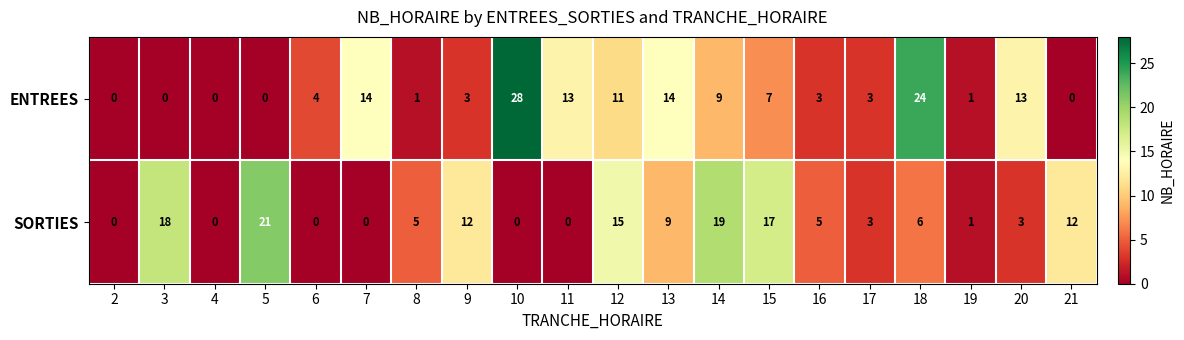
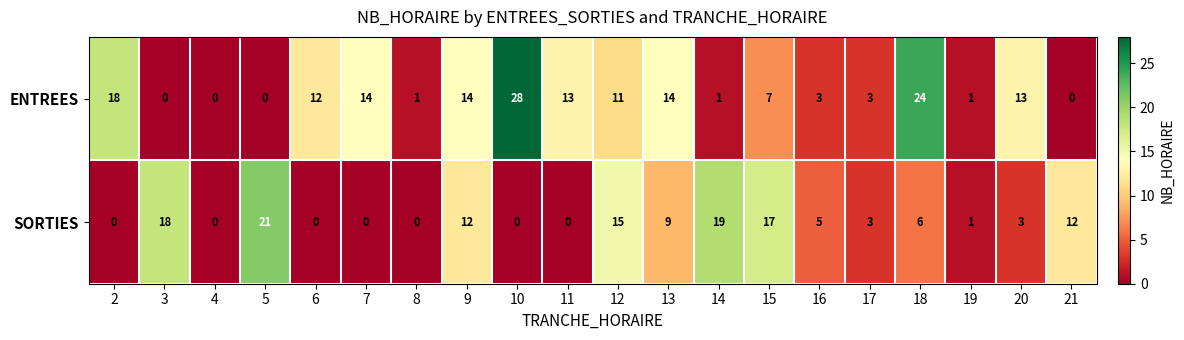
ENTREES, 2: 0 -> 18
ENTREES, 6: 4 -> 12
ENTREES, 9: 3 -> 14
ENTREES, 14: 9 -> 1
SORTIES, 8: 5 -> 0
